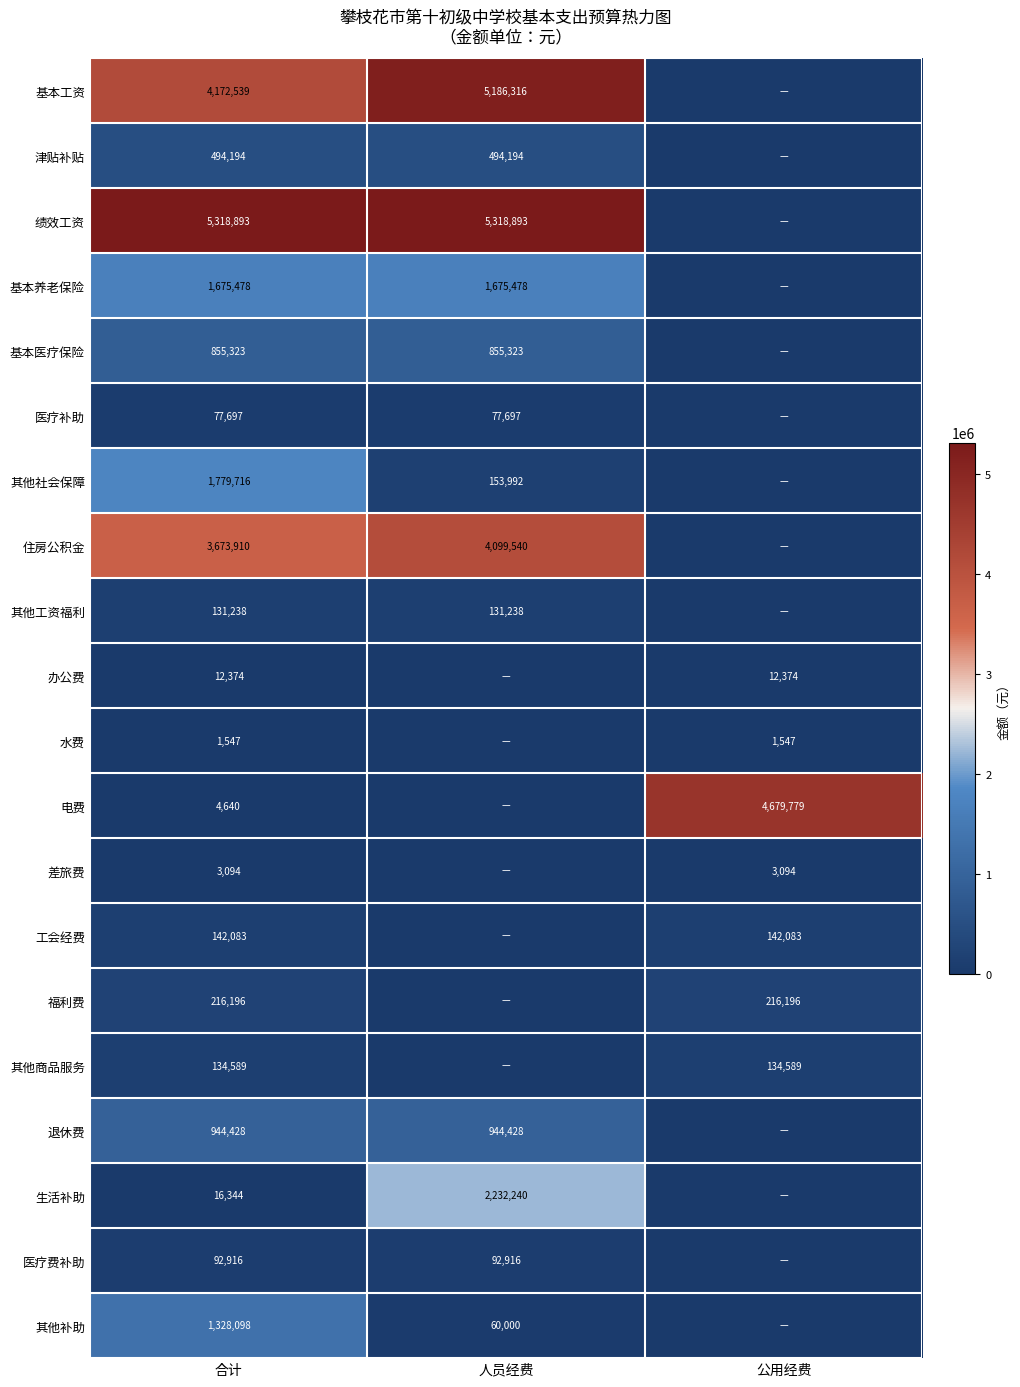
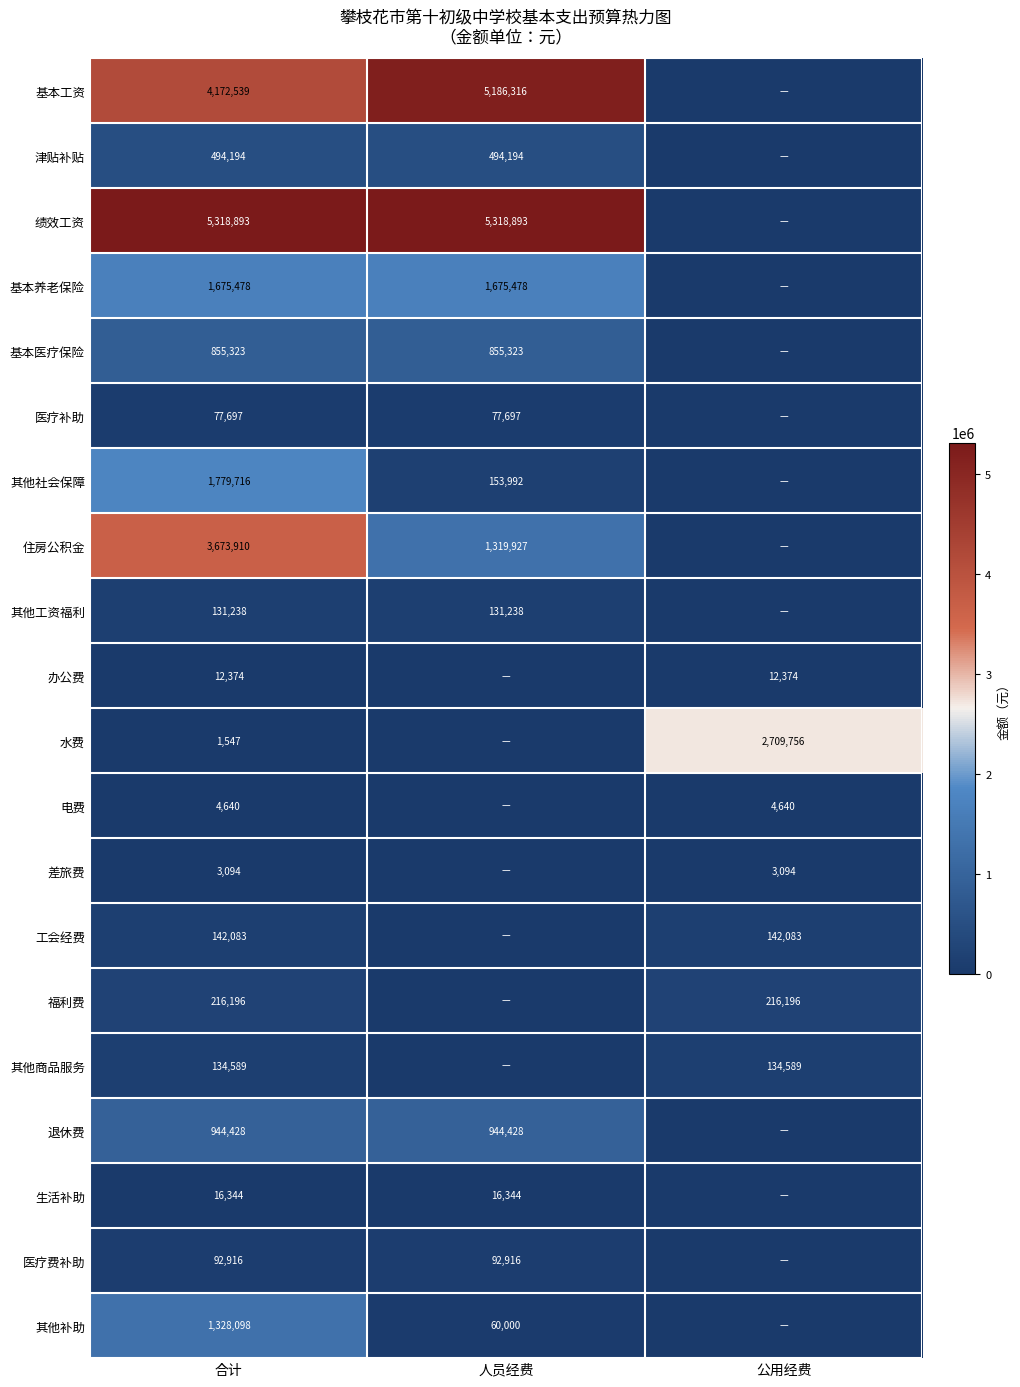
住房公积金, 人员经费: 4,099,540 -> 1,319,927
水费, 公用经费: 1,547 -> 2,709,756
电费, 公用经费: 4,679,779 -> 4,640
生活补助, 人员经费: 2,232,240 -> 16,344
